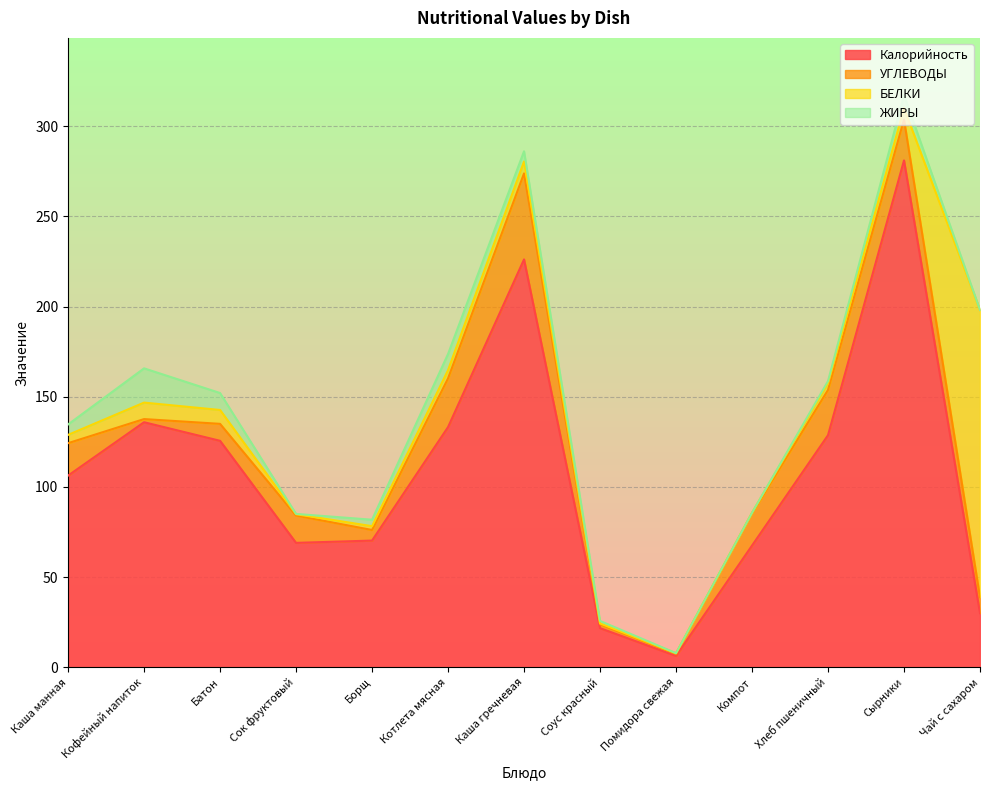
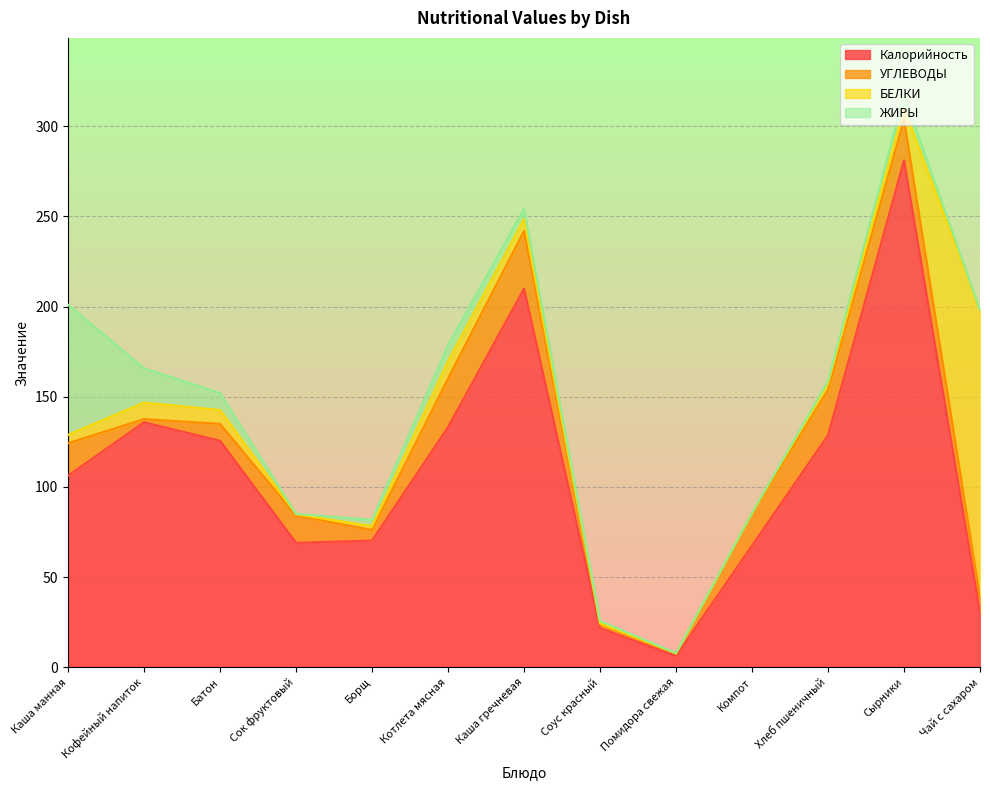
ЖИРЫ, Каша манная: 6 -> 72
БЕЛКИ, Котлета мясная: 5 -> 10
Калорийность, Каша гречневая: 226 -> 210
УГЛЕВОДЫ, Каша гречневая: 48 -> 32
